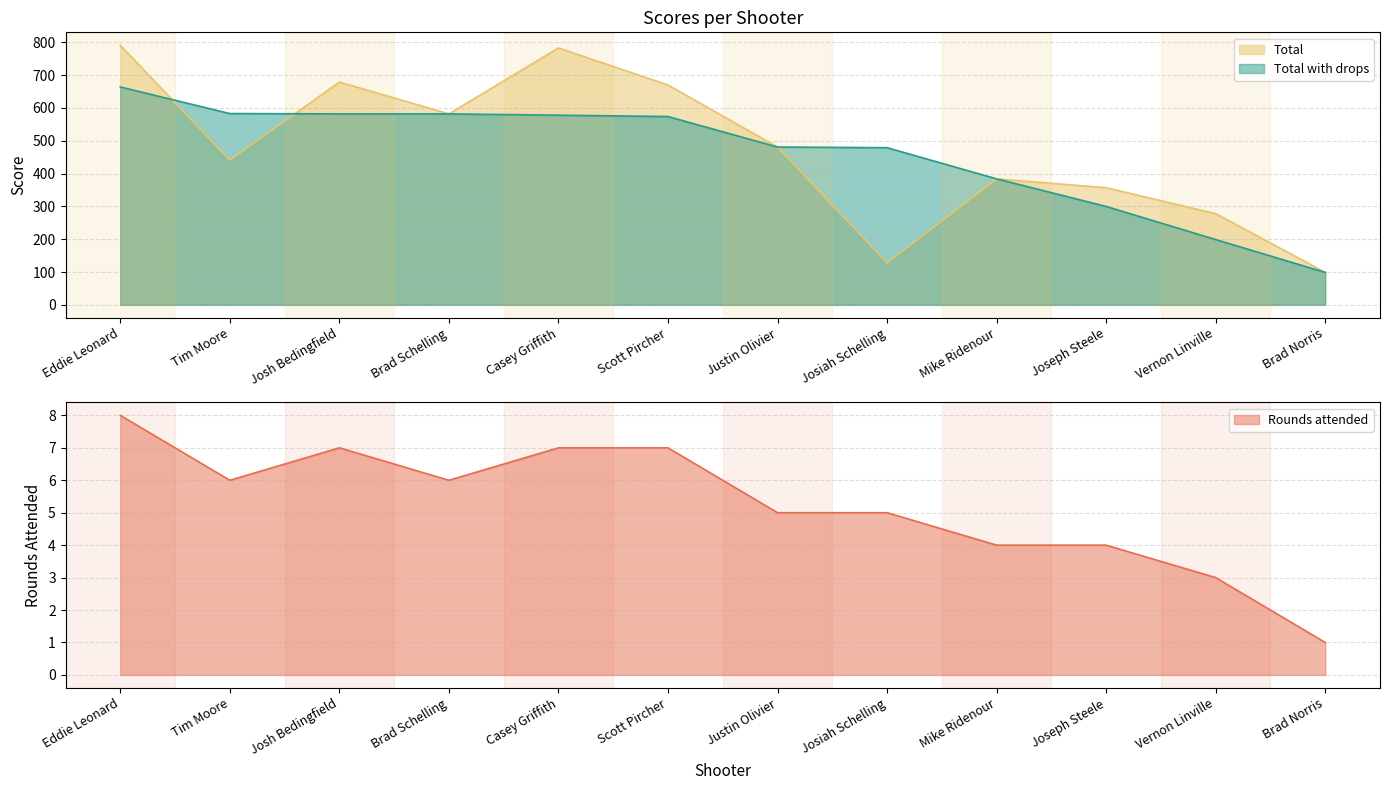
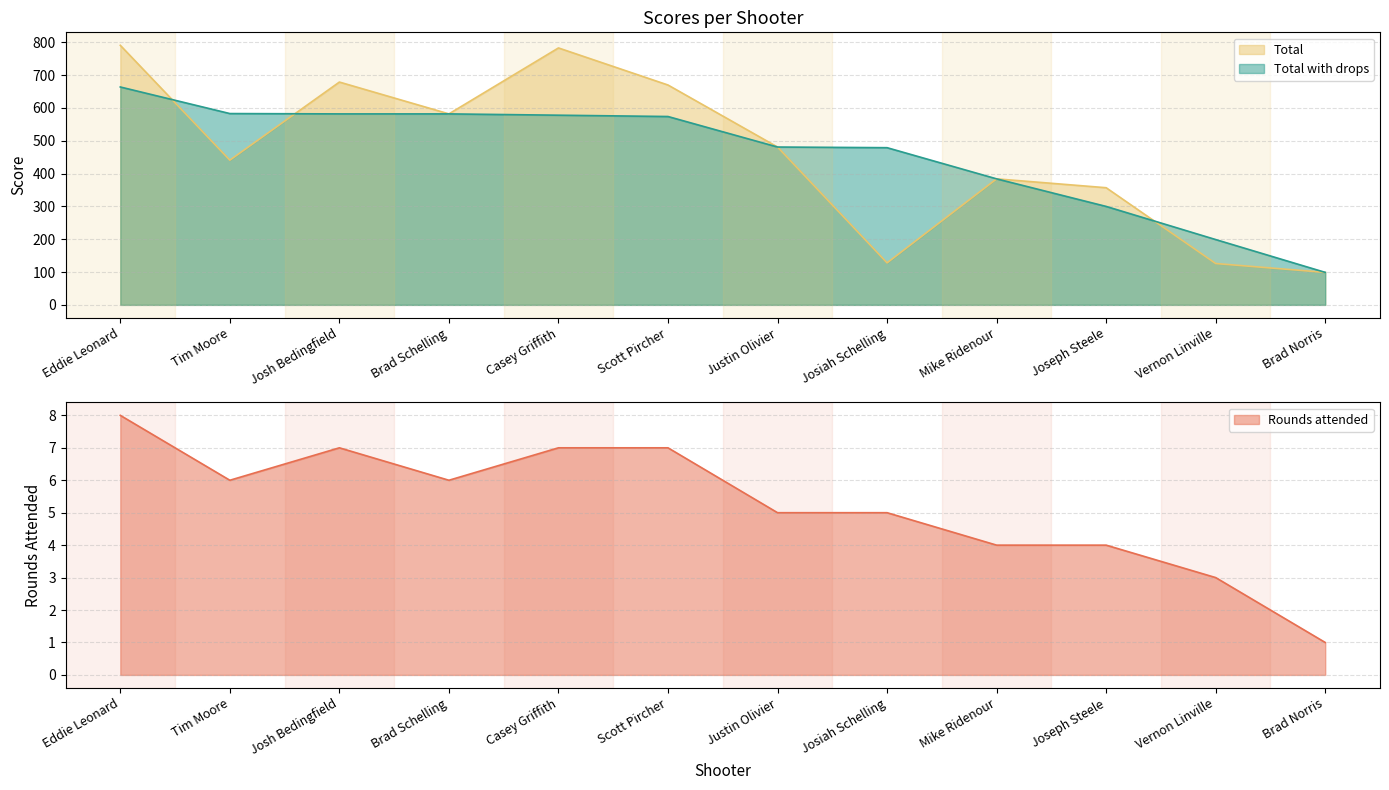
Scores per Shooter, Total, Vernon Linville: 280 -> 130
